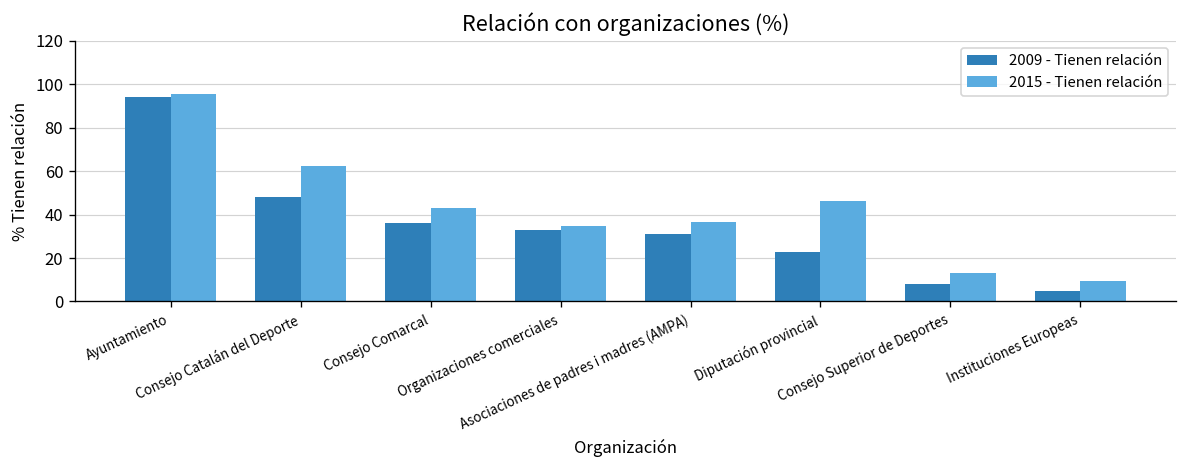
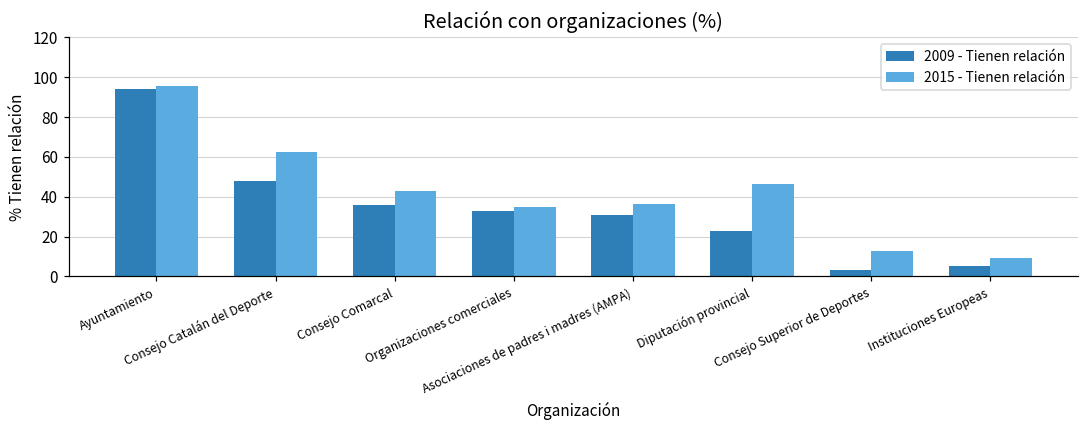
2009 - Tienen relación, Consejo Superior de Deportes: 8 -> 3
